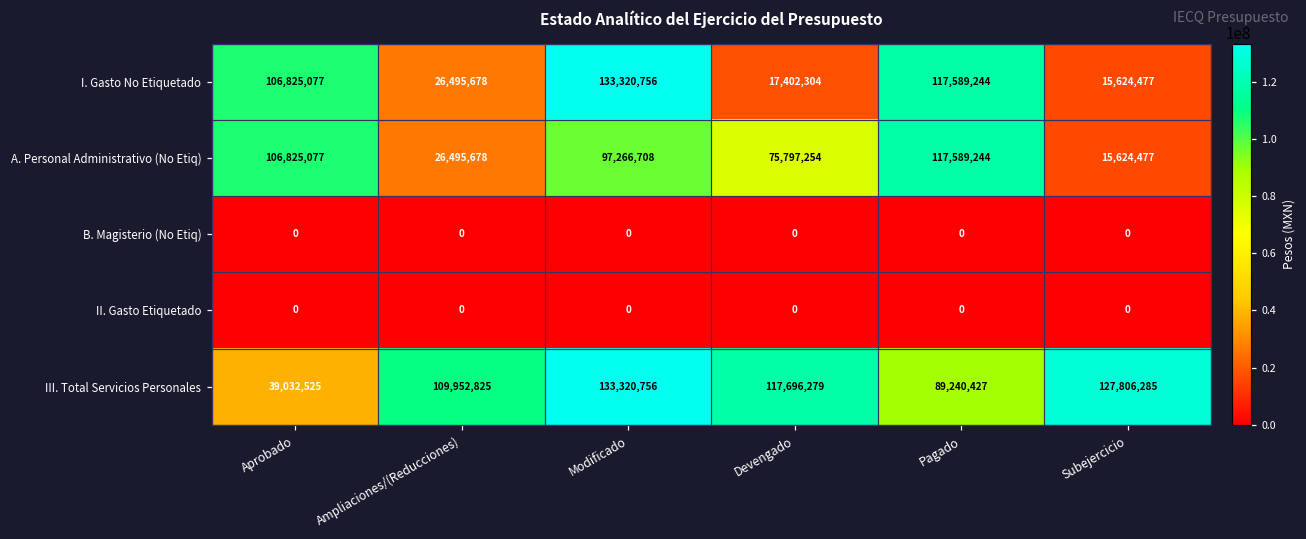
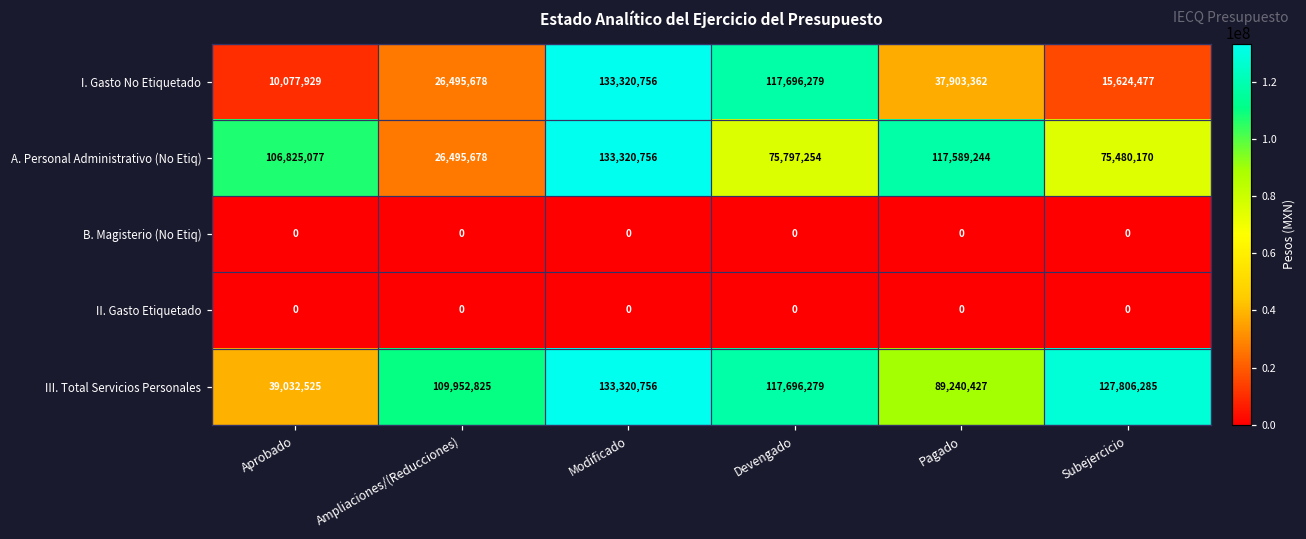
I. Gasto No Etiquetado, Aprobado: 106,825,077 -> 10,077,929
I. Gasto No Etiquetado, Devengado: 17,402,304 -> 117,696,279
I. Gasto No Etiquetado, Pagado: 117,589,244 -> 37,903,362
A. Personal Administrativo (No Etiq), Modificado: 97,266,708 -> 133,320,756
A. Personal Administrativo (No Etiq), Subejercicio: 15,624,477 -> 75,480,170
